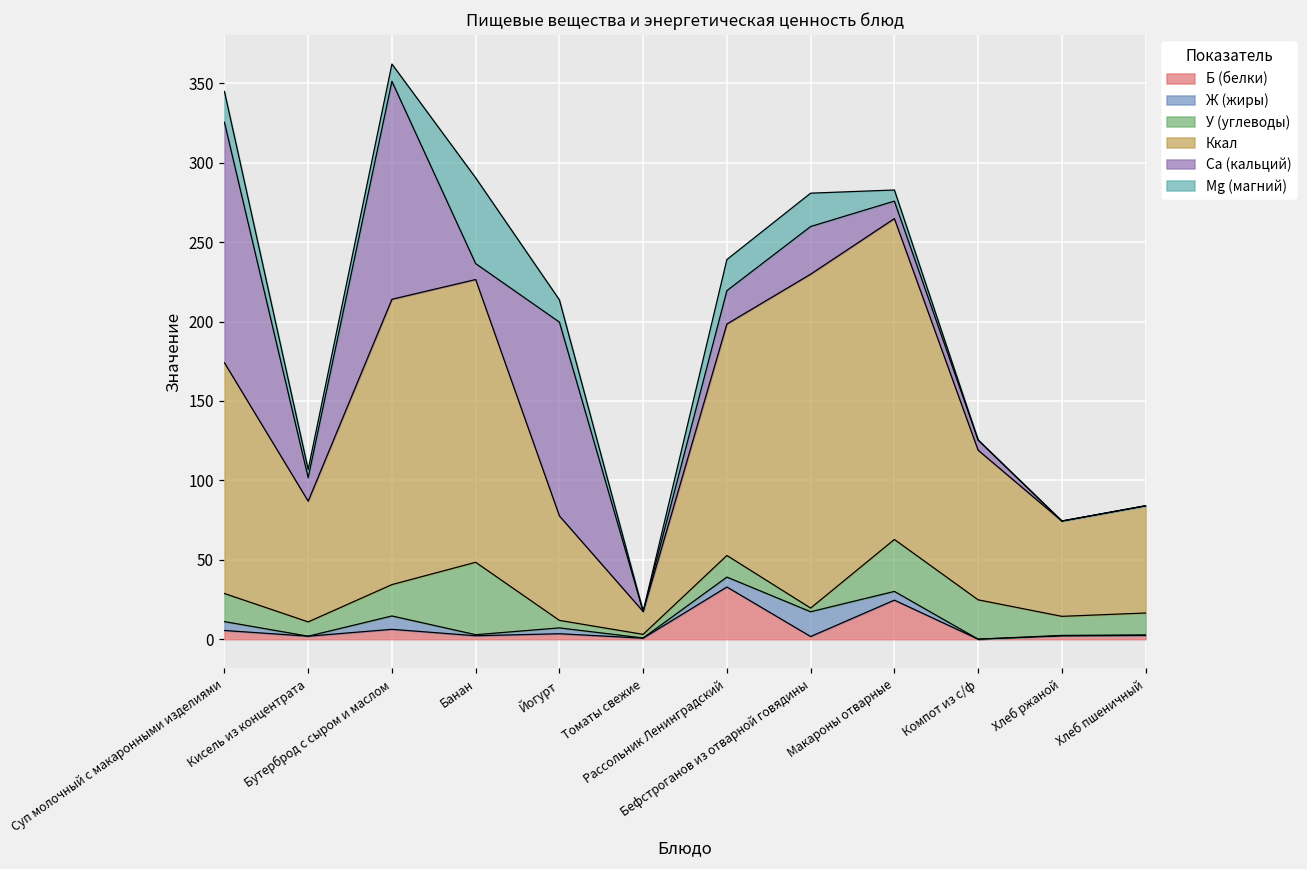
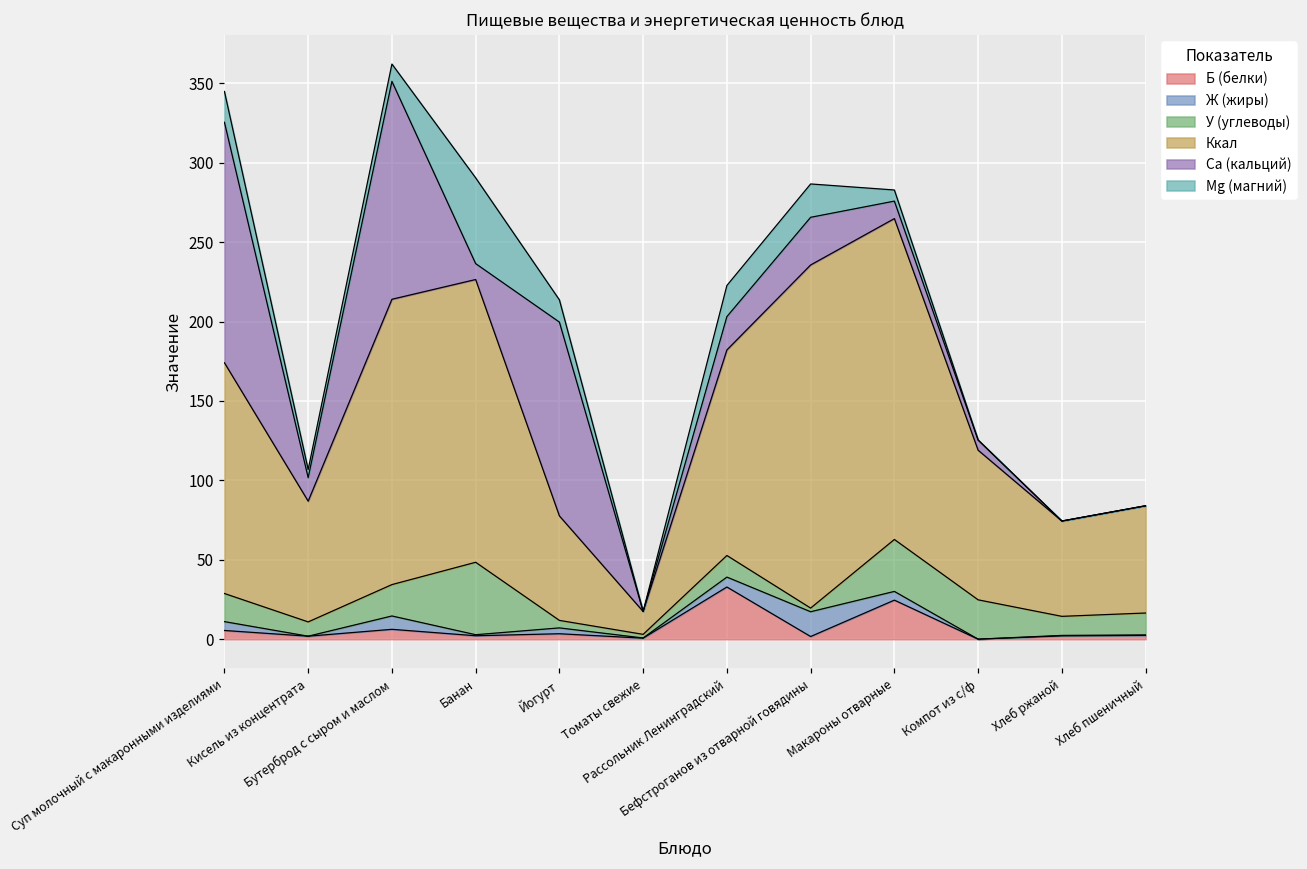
Ккал, Рассольник Ленинградский: 146 -> 129
Ккал, Бефстроганов из отварной говядины: 210 -> 216
